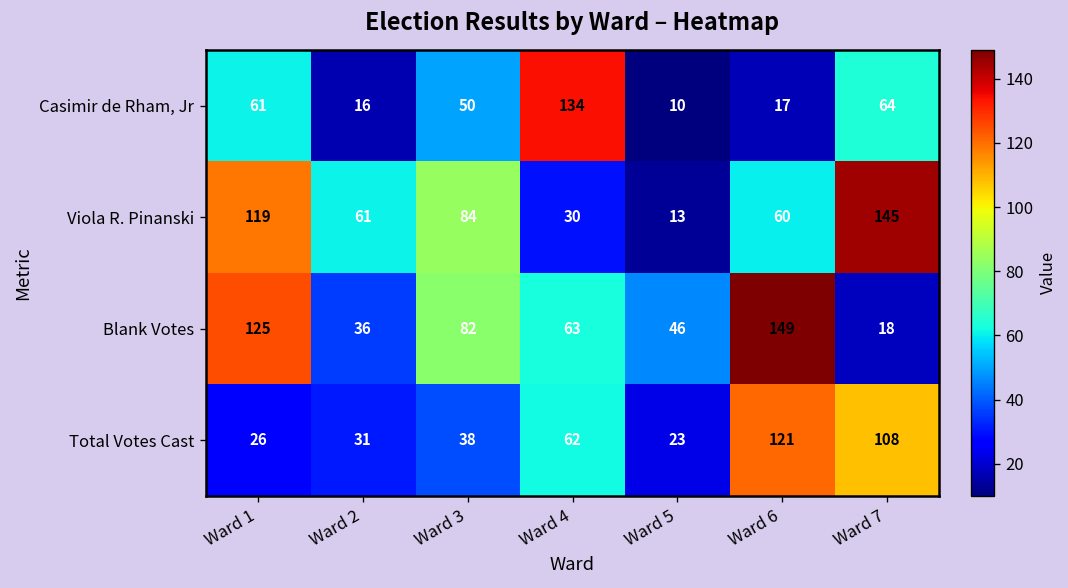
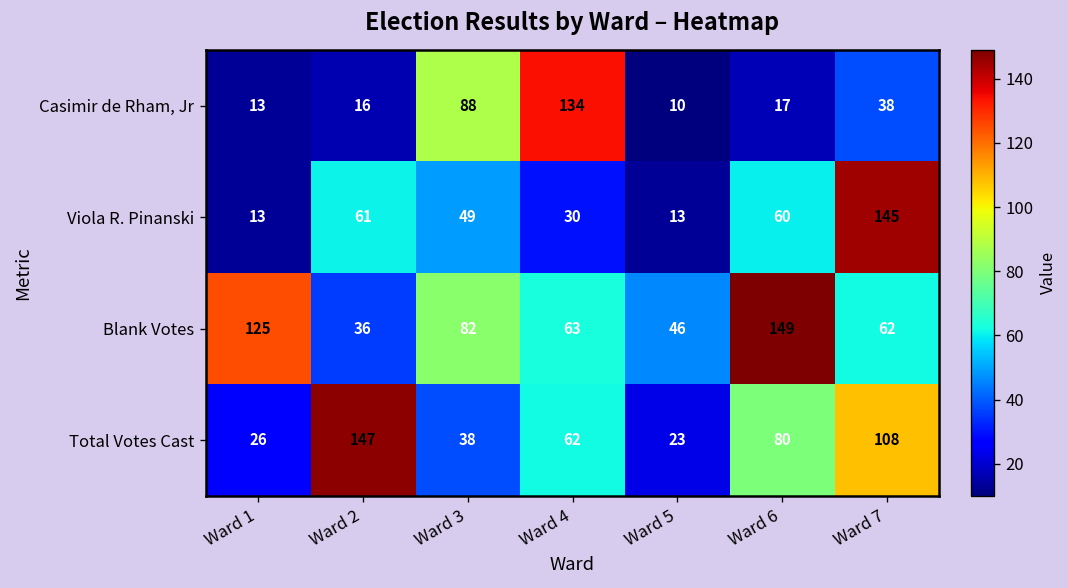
Casimir de Rham, Jr, Ward 1: 61 -> 13
Casimir de Rham, Jr, Ward 3: 50 -> 88
Casimir de Rham, Jr, Ward 7: 64 -> 38
Viola R. Pinanski, Ward 1: 119 -> 13
Viola R. Pinanski, Ward 3: 84 -> 49
Blank Votes, Ward 7: 18 -> 62
Total Votes Cast, Ward 2: 31 -> 147
Total Votes Cast, Ward 6: 121 -> 80
